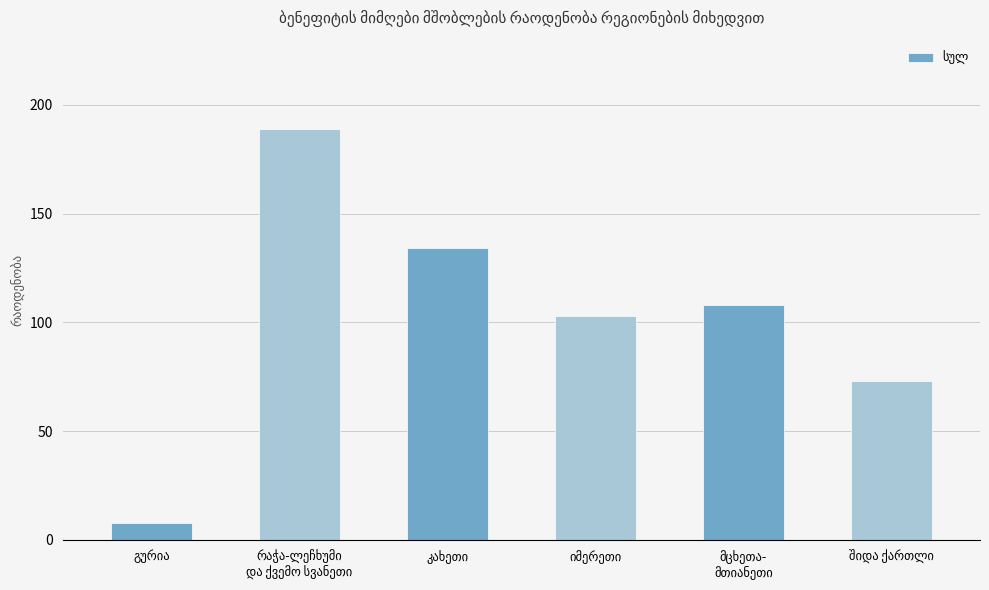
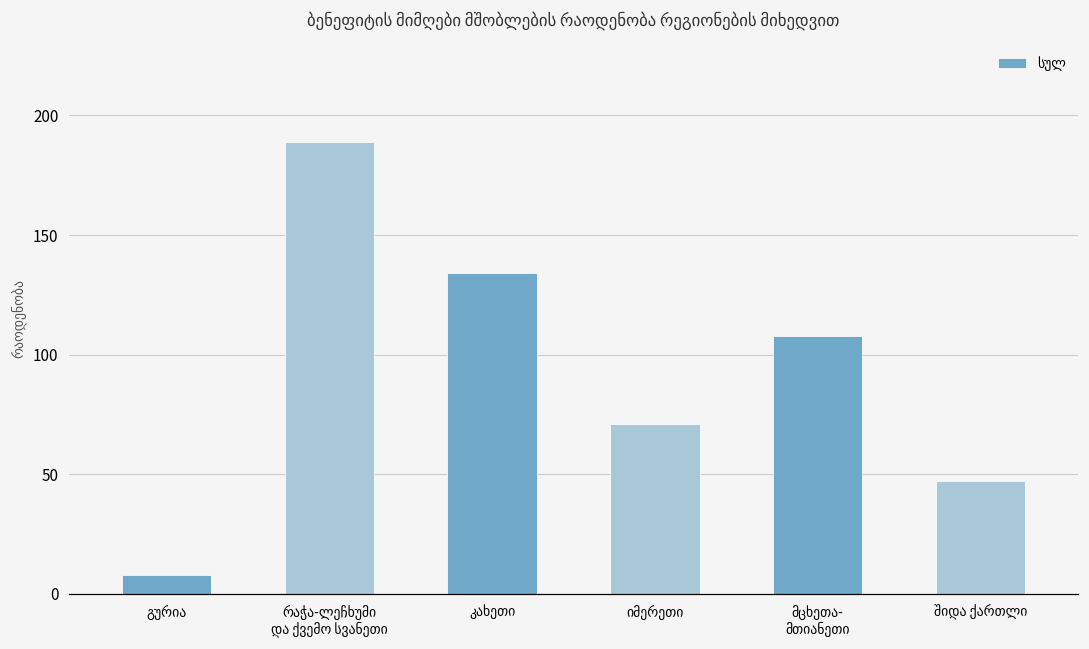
იმერეთი: 103 -> 71
შიდა ქართლი: 73 -> 47
